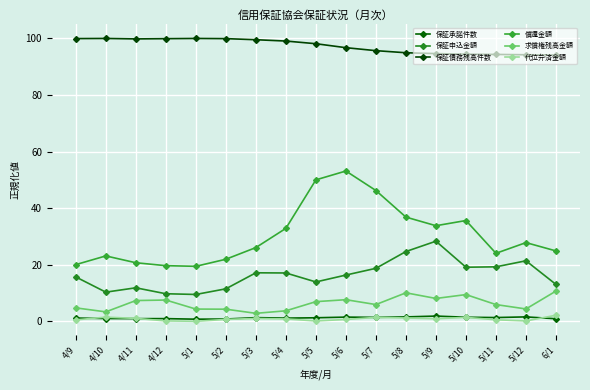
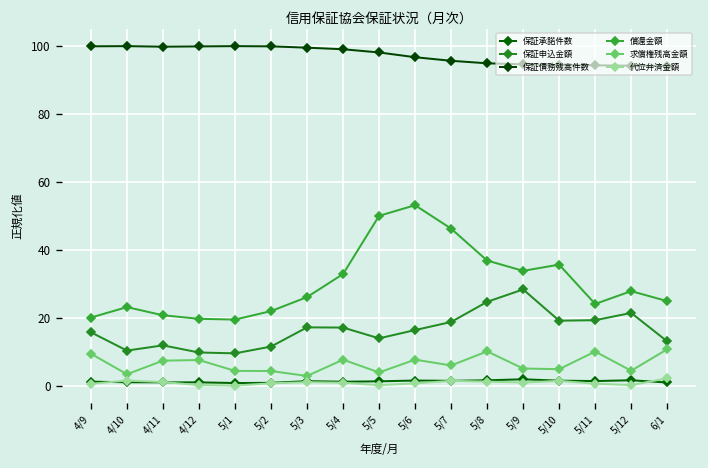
求償権残高金額, 4/9: 5 -> 9
求償権残高金額, 5/4: 4 -> 8
求償権残高金額, 5/5: 7 -> 4
求償権残高金額, 5/9: 8 -> 5
求償権残高金額, 5/10: 9 -> 5
求償権残高金額, 5/11: 6 -> 10
